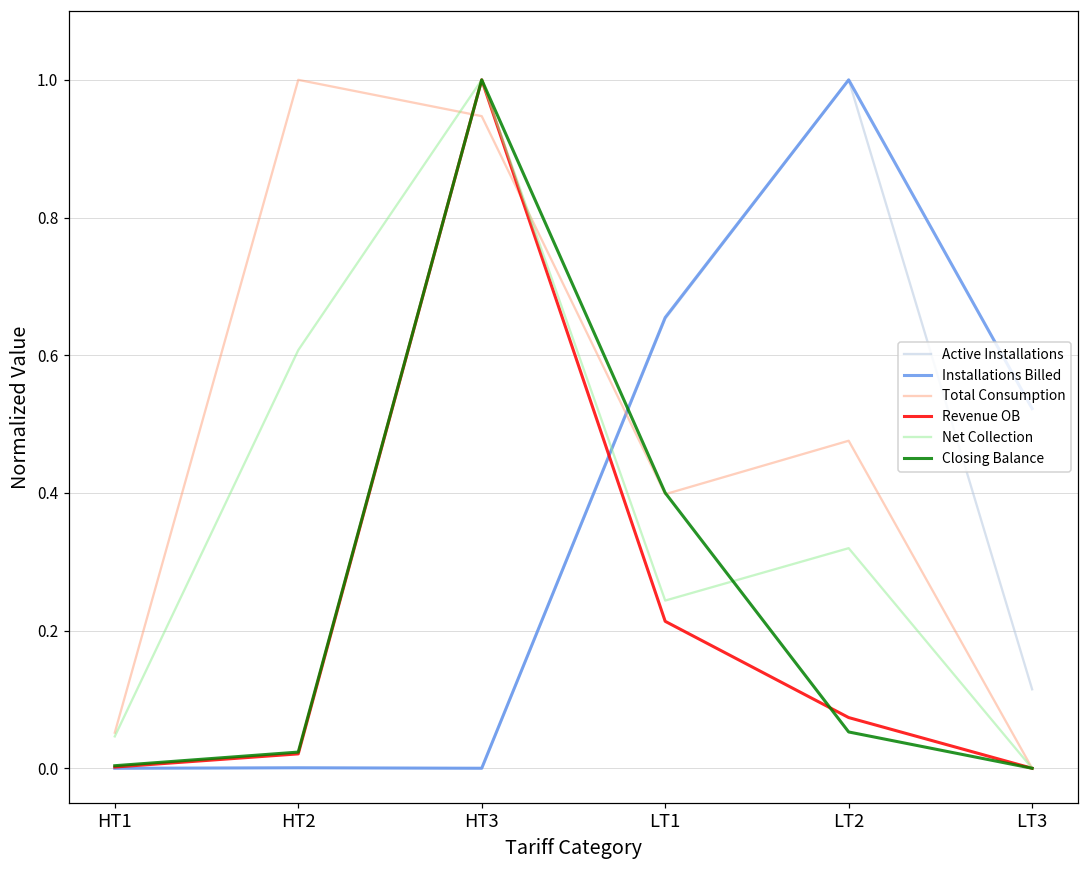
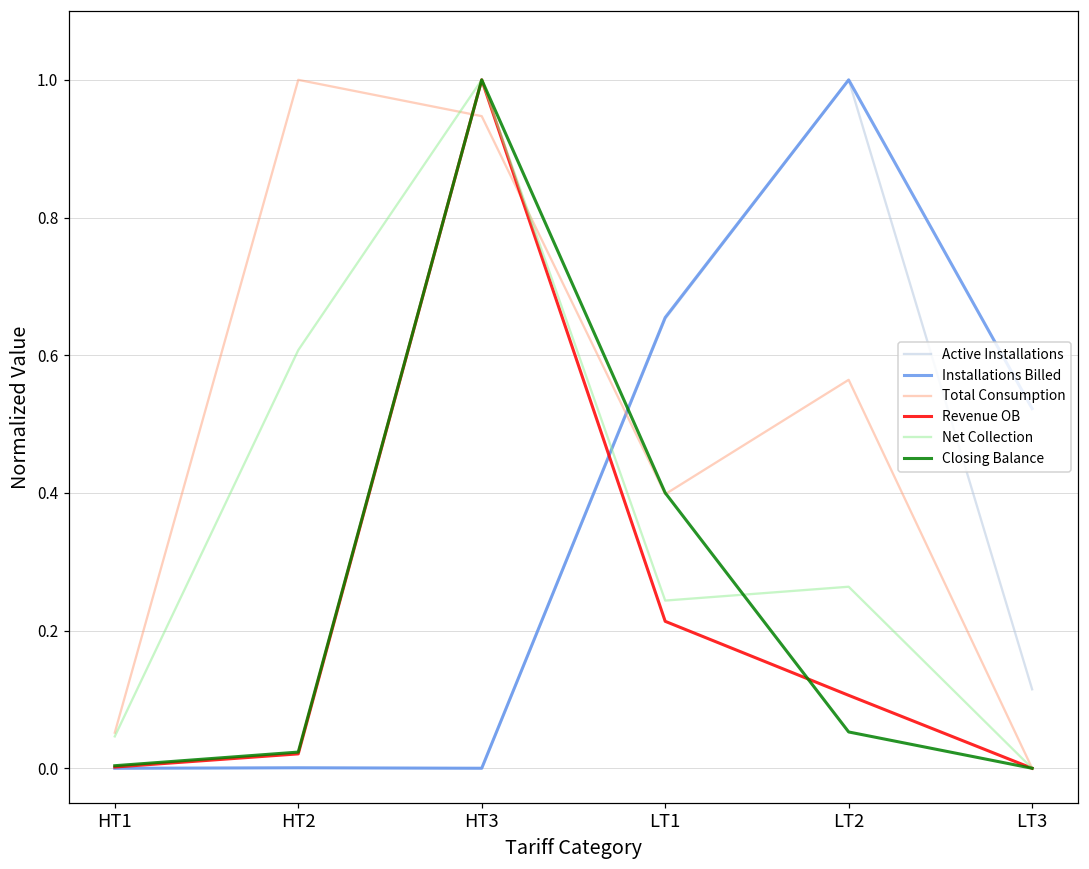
Total Consumption, LT2: 0.48 -> 0.56
Revenue OB, LT2: 0.07 -> 0.11
Net Collection, LT2: 0.32 -> 0.26
